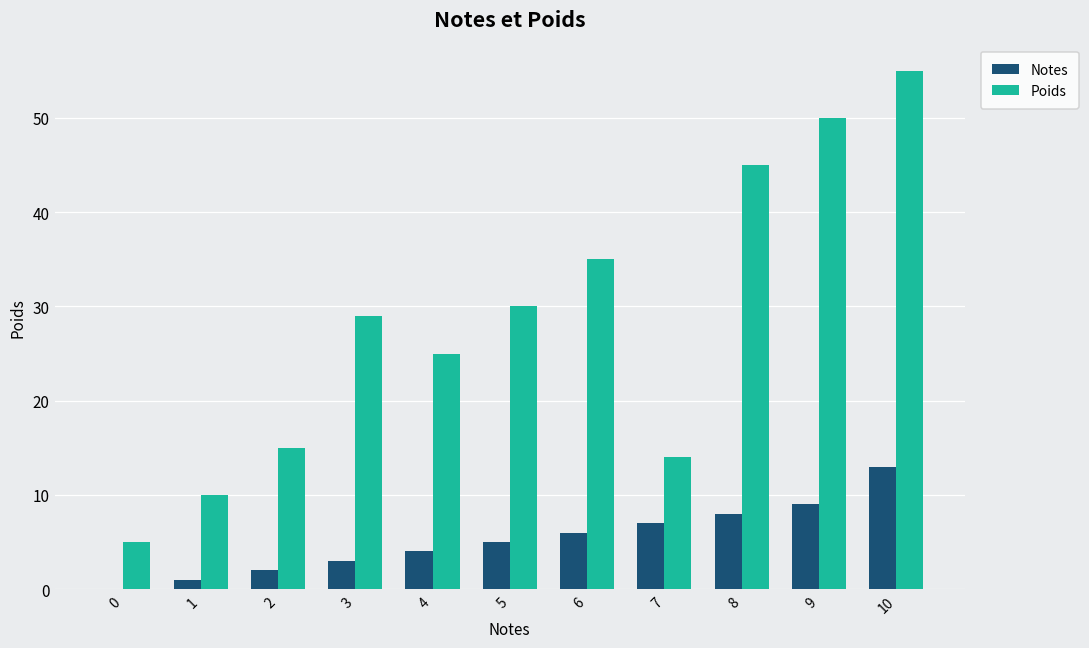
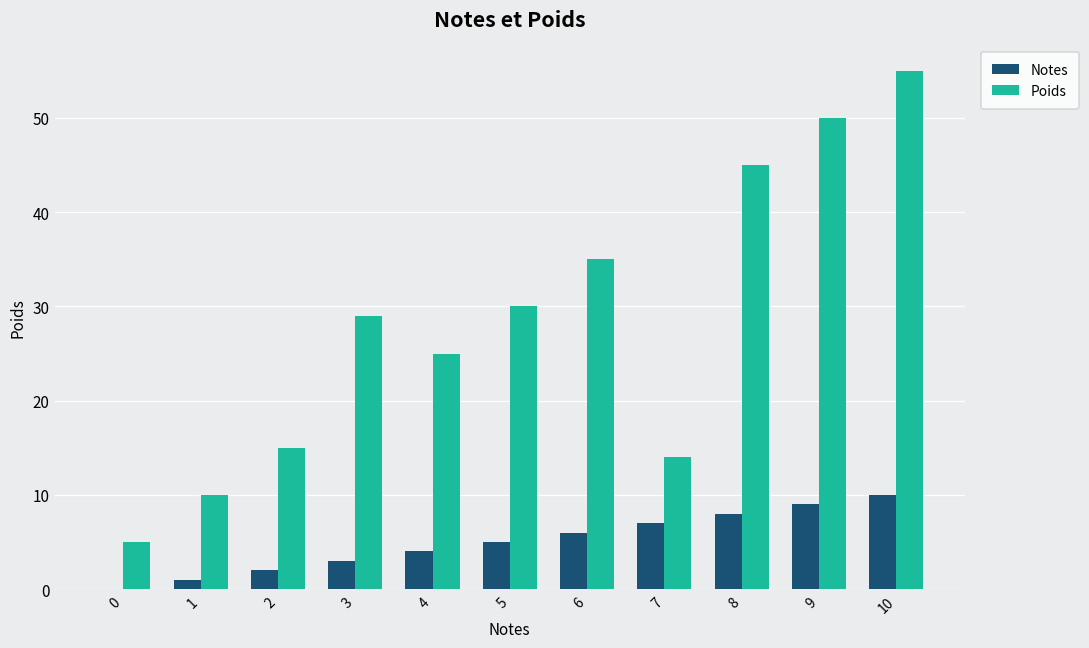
Notes, 10: 13 -> 10
